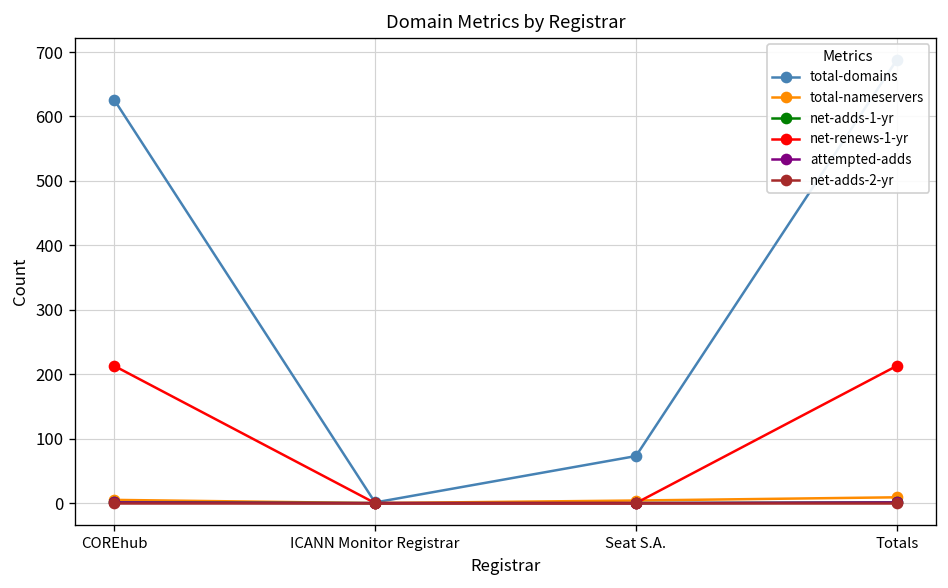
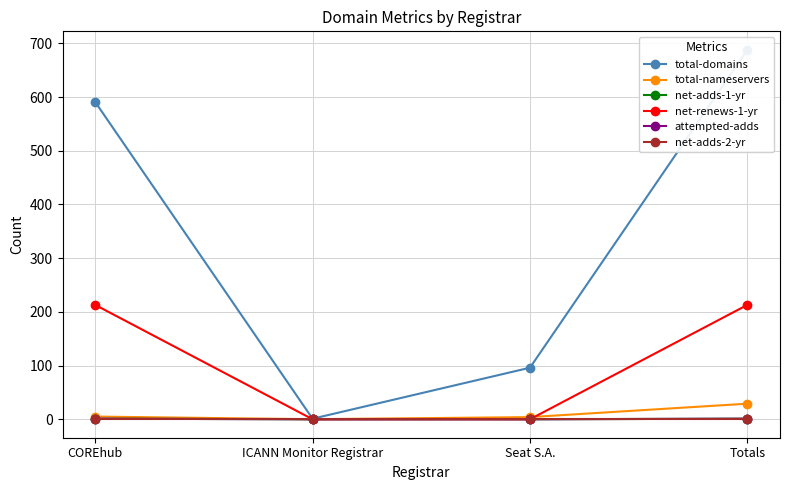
total-domains, COREhub: 630 -> 590
total-domains, Seat S.A.: 70 -> 100
total-nameservers, Totals: 10 -> 30
